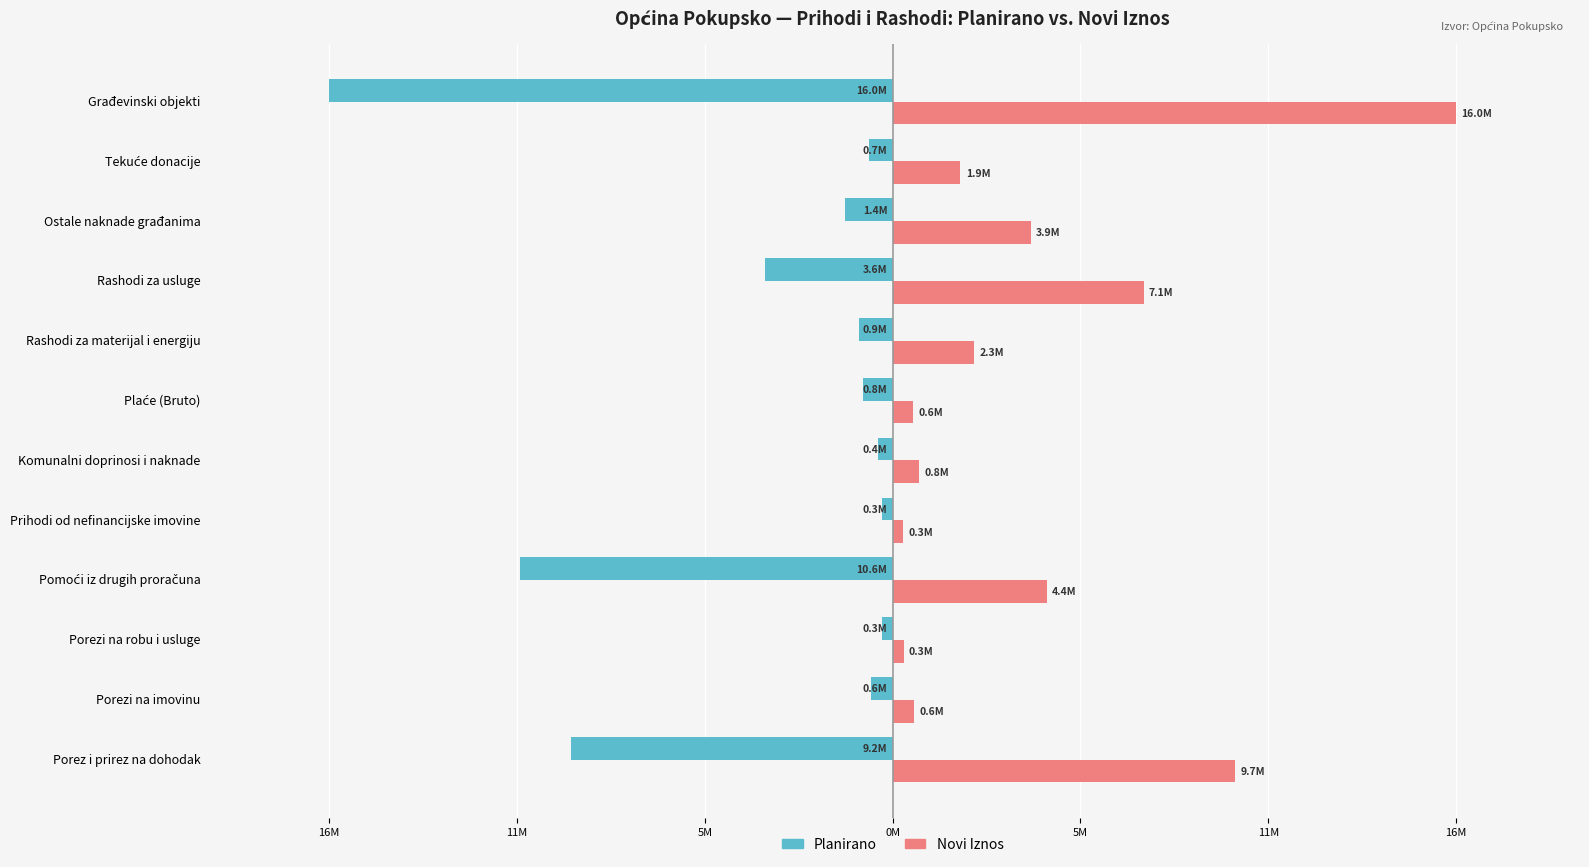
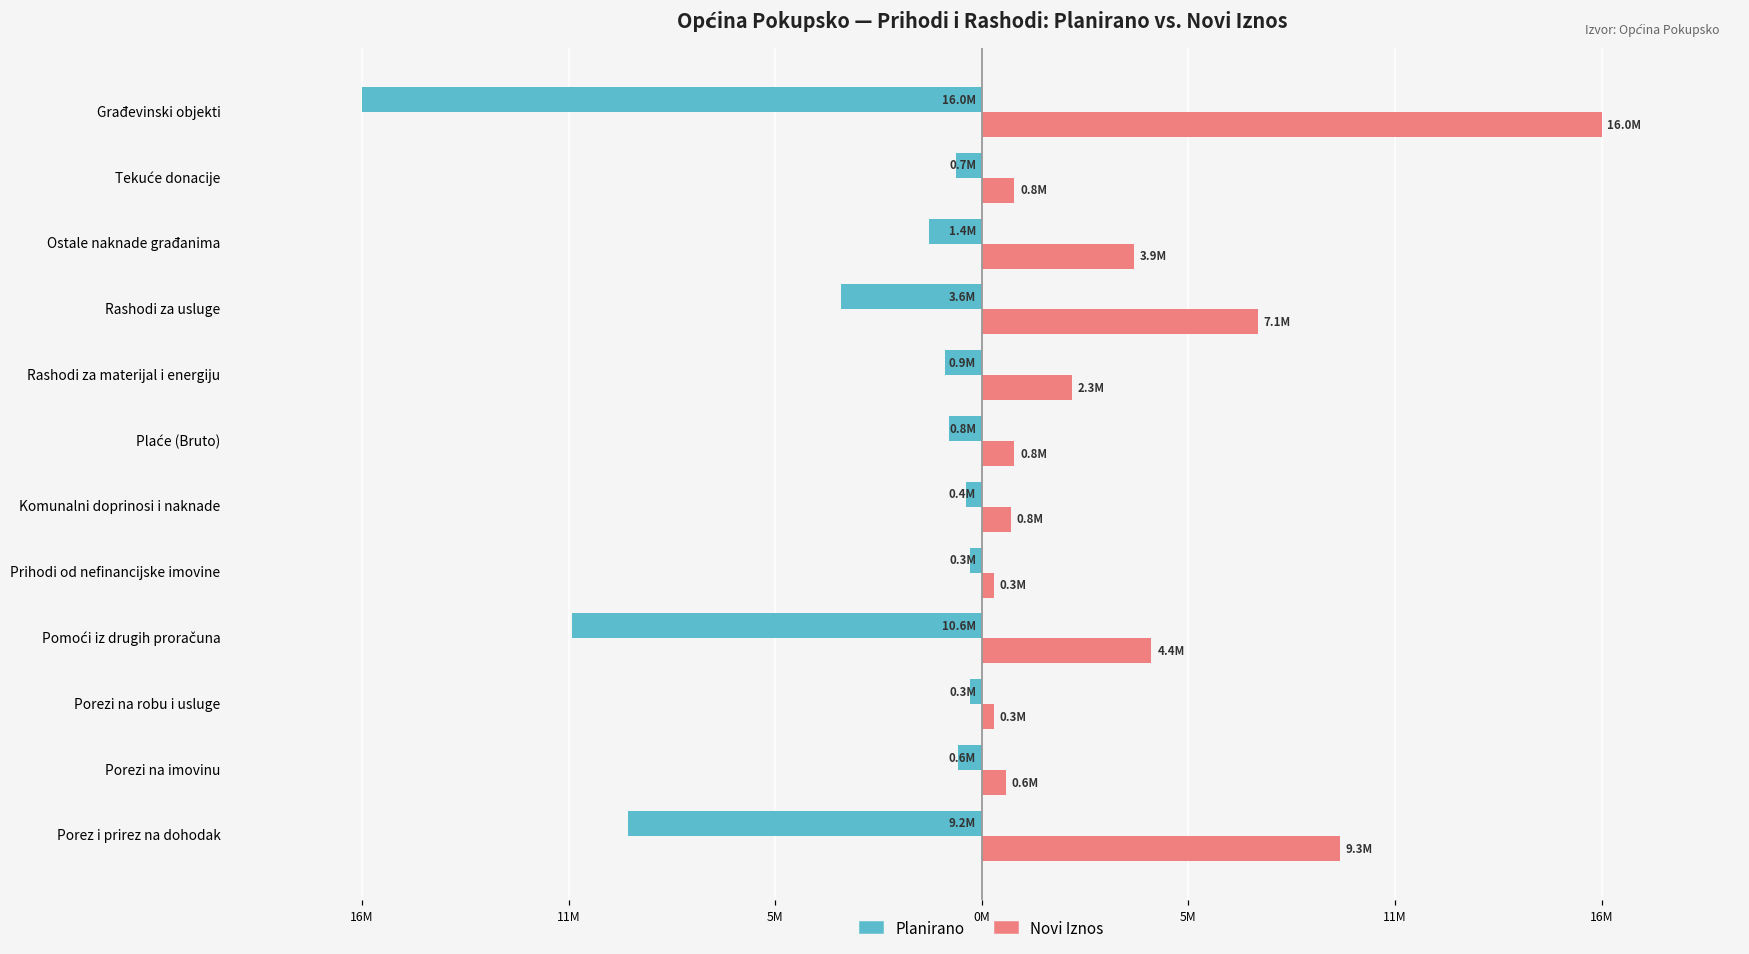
Novi Iznos, Tekuće donacije: 1.9M -> 0.8M
Novi Iznos, Plaće (Bruto): 0.6M -> 0.8M
Novi Iznos, Porez i prirez na dohodak: 9.7M -> 9.3M
